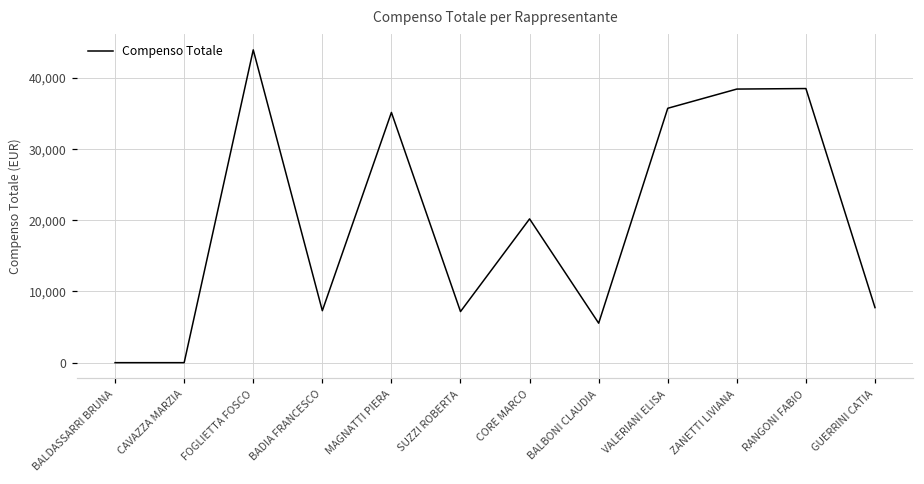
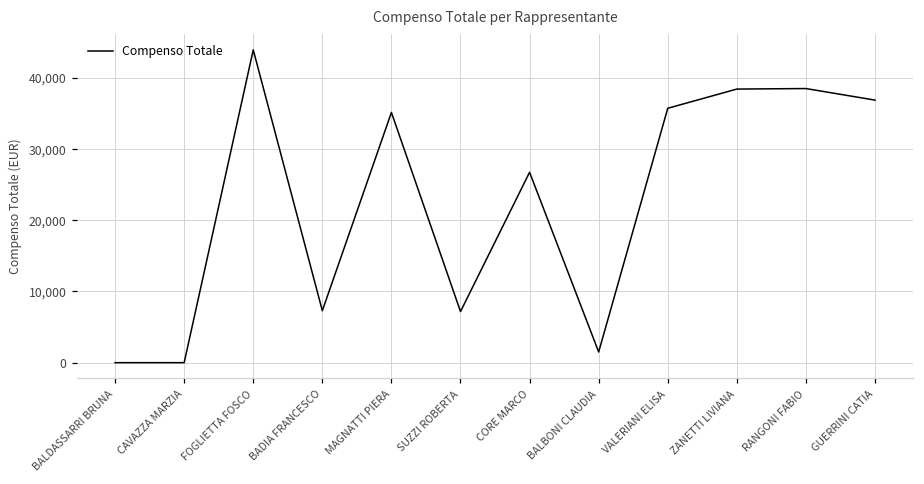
CORE MARCO: 20,000 -> 27,000
BALBONI CLAUDIA: 6,000 -> 2,000
GUERRINI CATIA: 8,000 -> 37,000
